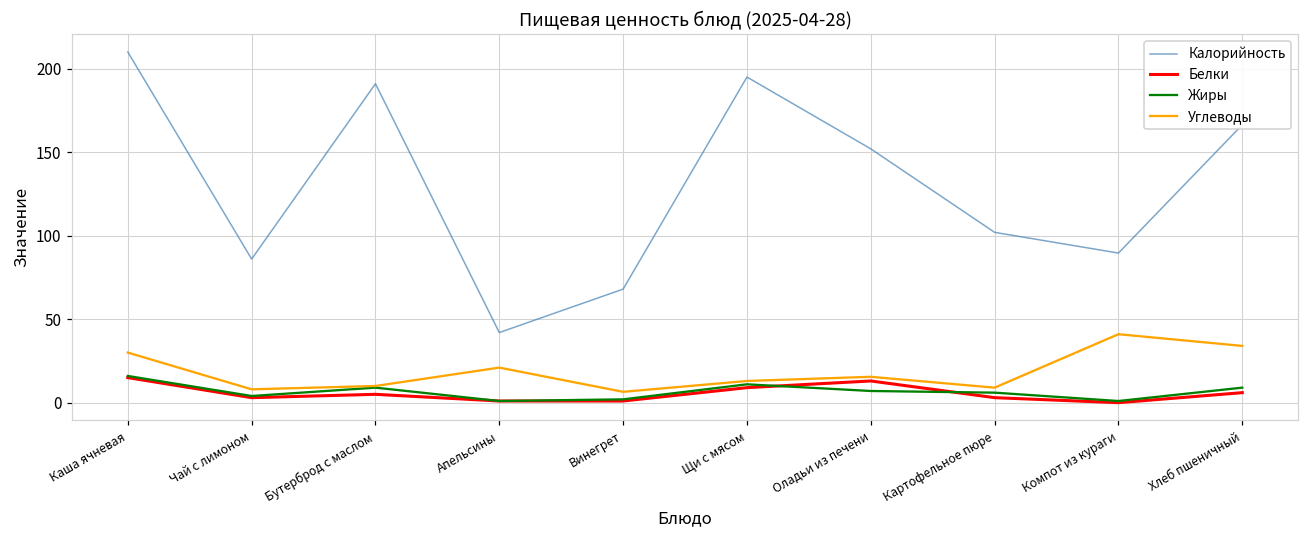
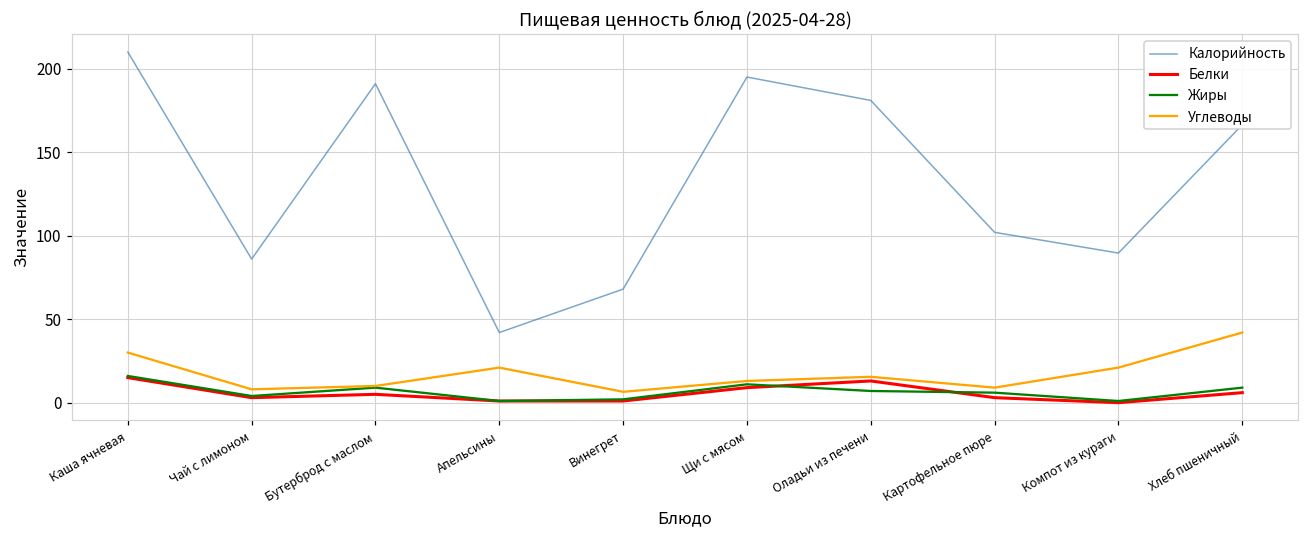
Калорийность, Оладьи из печени: 152 -> 181
Углеводы, Компот из кураги: 41 -> 21
Углеводы, Хлеб пшеничный: 34 -> 42
